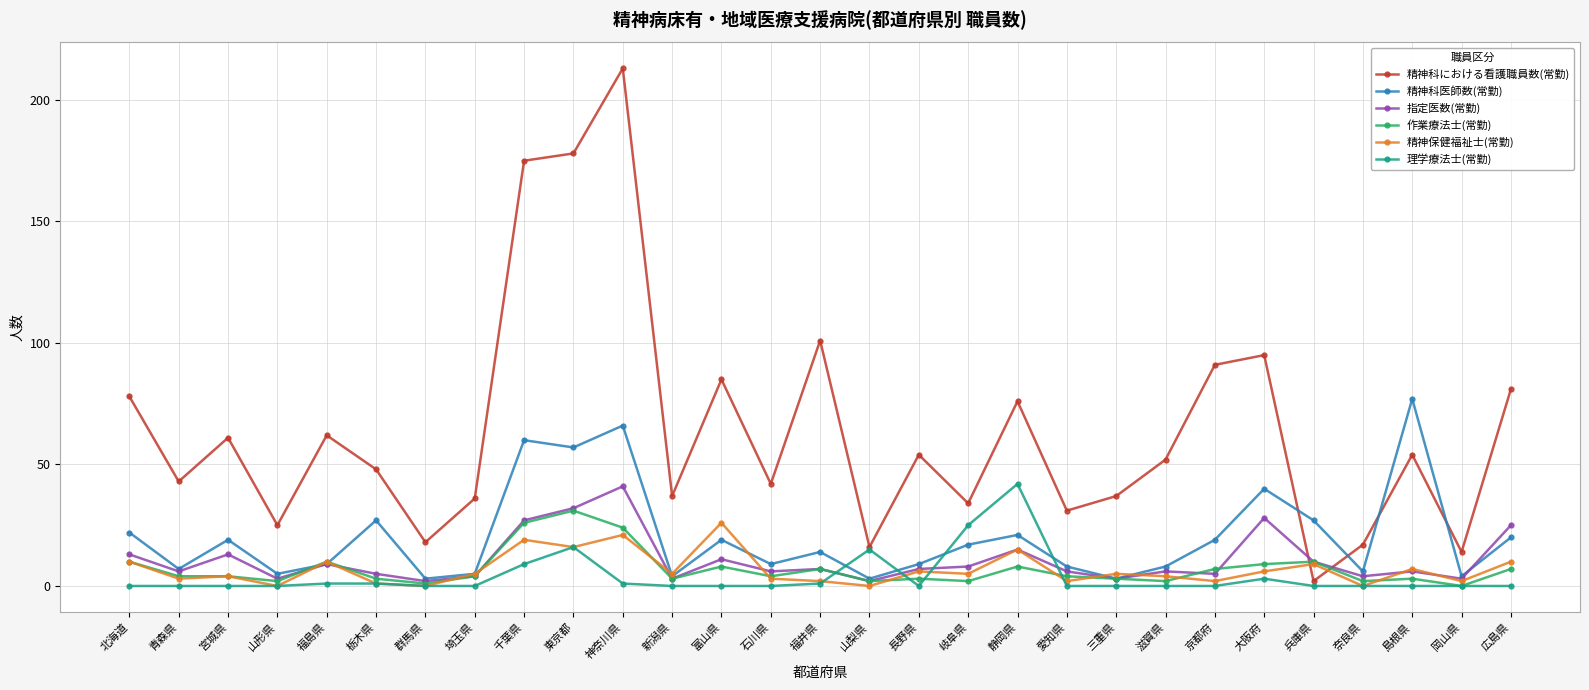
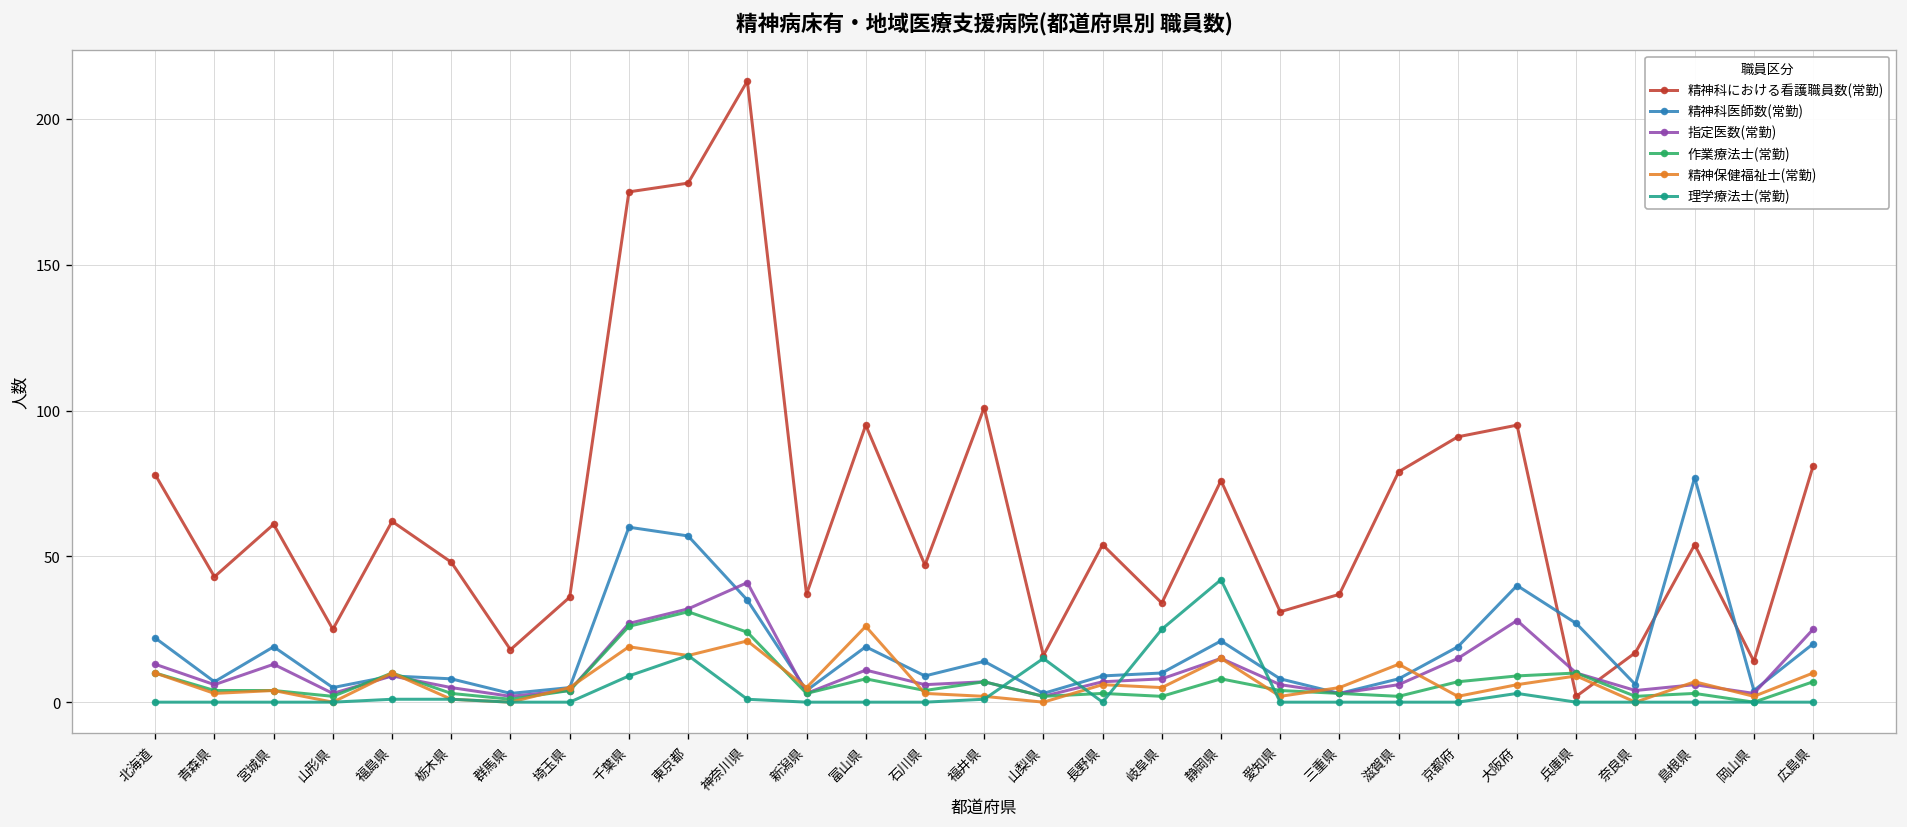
精神科医師数(常勤), 栃木県: 27 -> 8
精神科医師数(常勤), 神奈川県: 66 -> 35
精神科における看護職員数(常勤), 富山県: 85 -> 95
精神科における看護職員数(常勤), 石川県: 42 -> 47
精神科医師数(常勤), 岐阜県: 17 -> 10
精神科における看護職員数(常勤), 滋賀県: 52 -> 79
精神保健福祉士(常勤), 滋賀県: 4 -> 13
指定医数(常勤), 京都府: 5 -> 15
